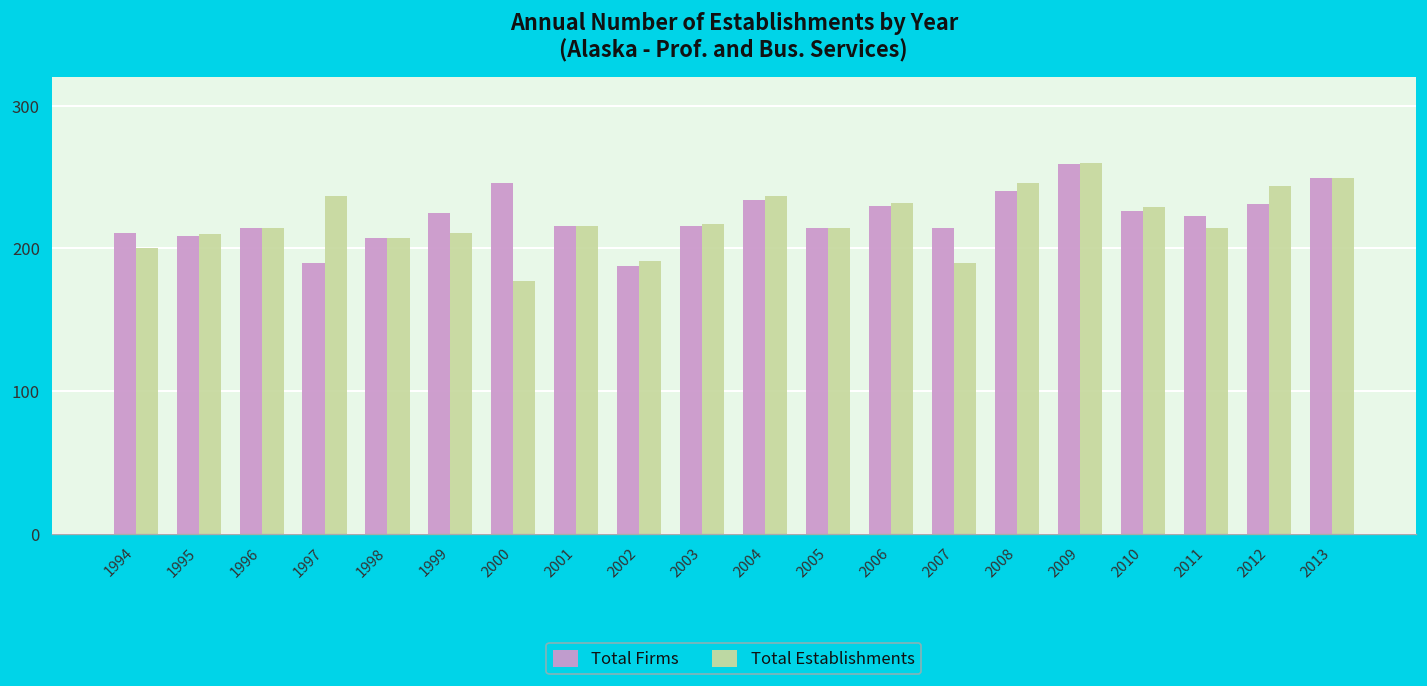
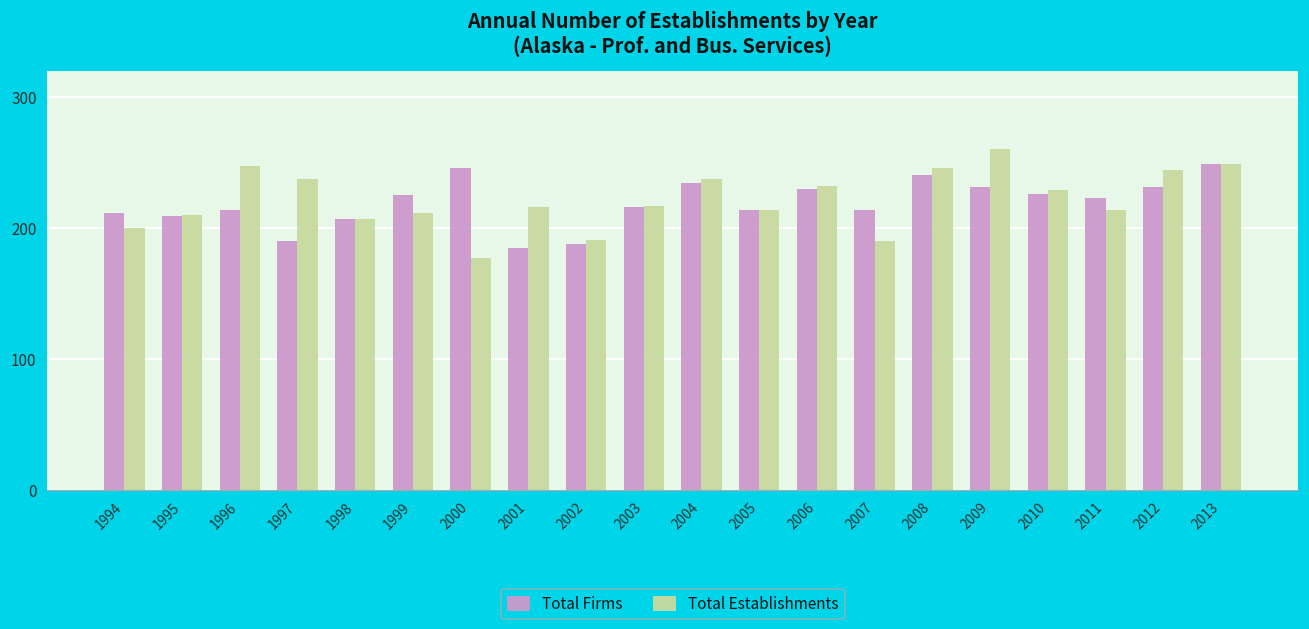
Total Establishments, 1996: 214 -> 247
Total Firms, 2001: 216 -> 185
Total Firms, 2009: 259 -> 231
